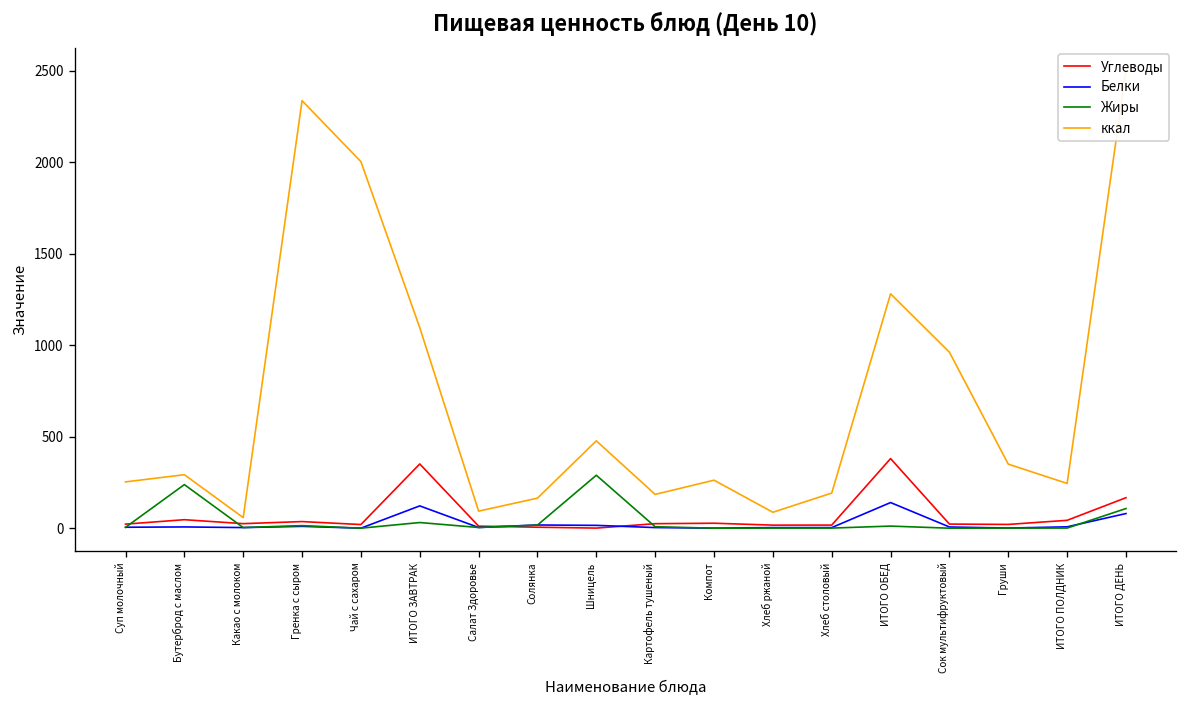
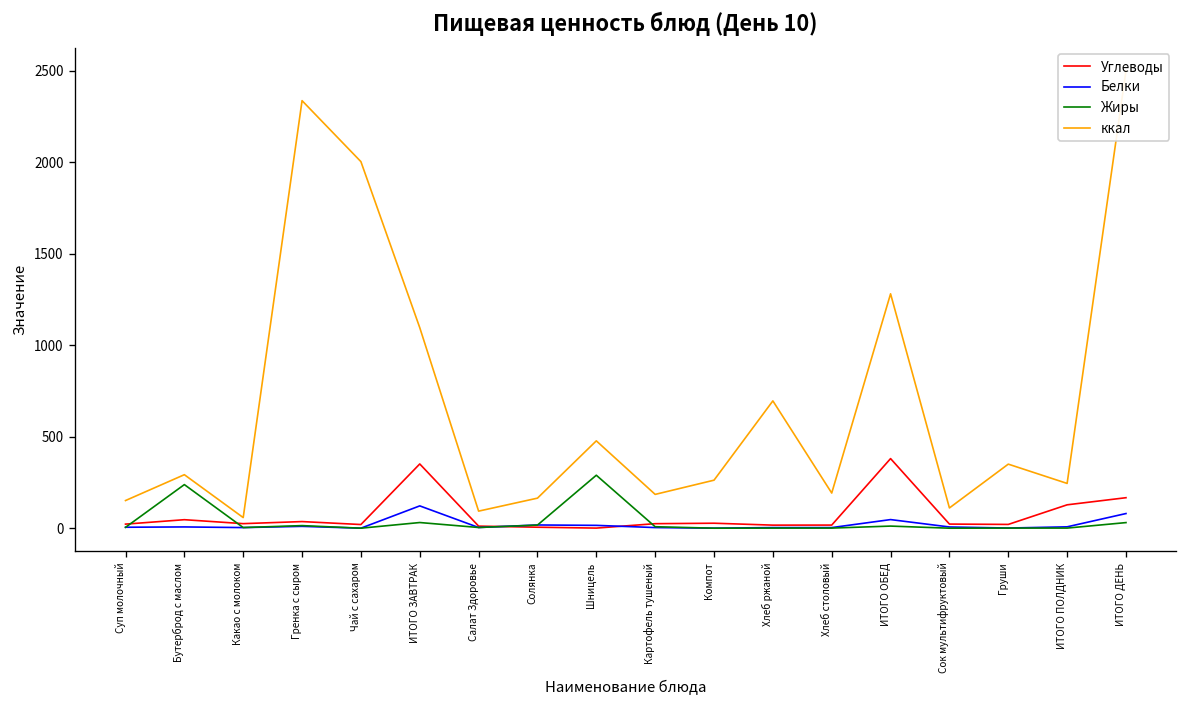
ккал, Суп молочный: 250 -> 150
ккал, Хлеб ржаной: 90 -> 700
Белки, ИТОГО ОБЕД: 140 -> 50
ккал, Сок мультифруктовый: 960 -> 110
Углеводы, ИТОГО ПОЛДНИК: 40 -> 130
Жиры, ИТОГО ДЕНЬ: 110 -> 30
